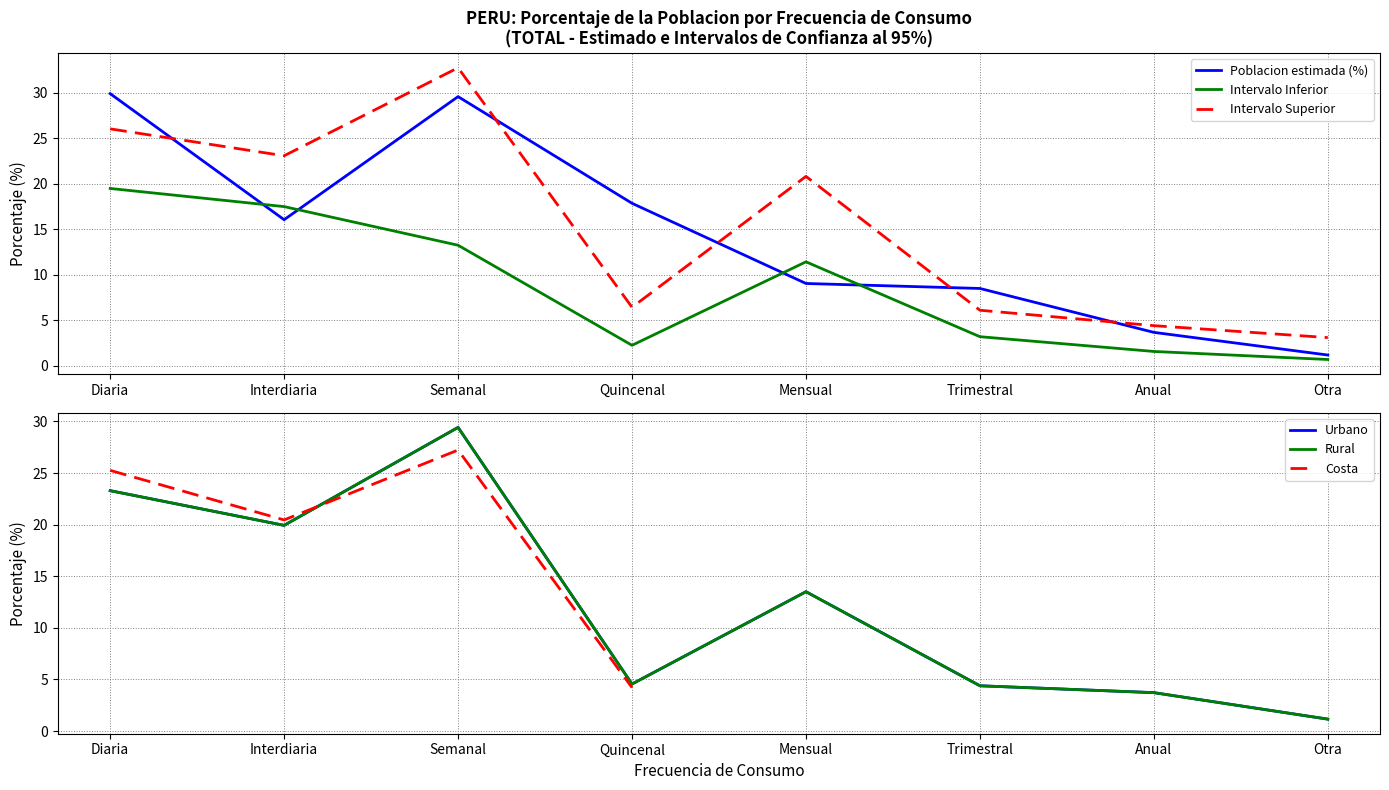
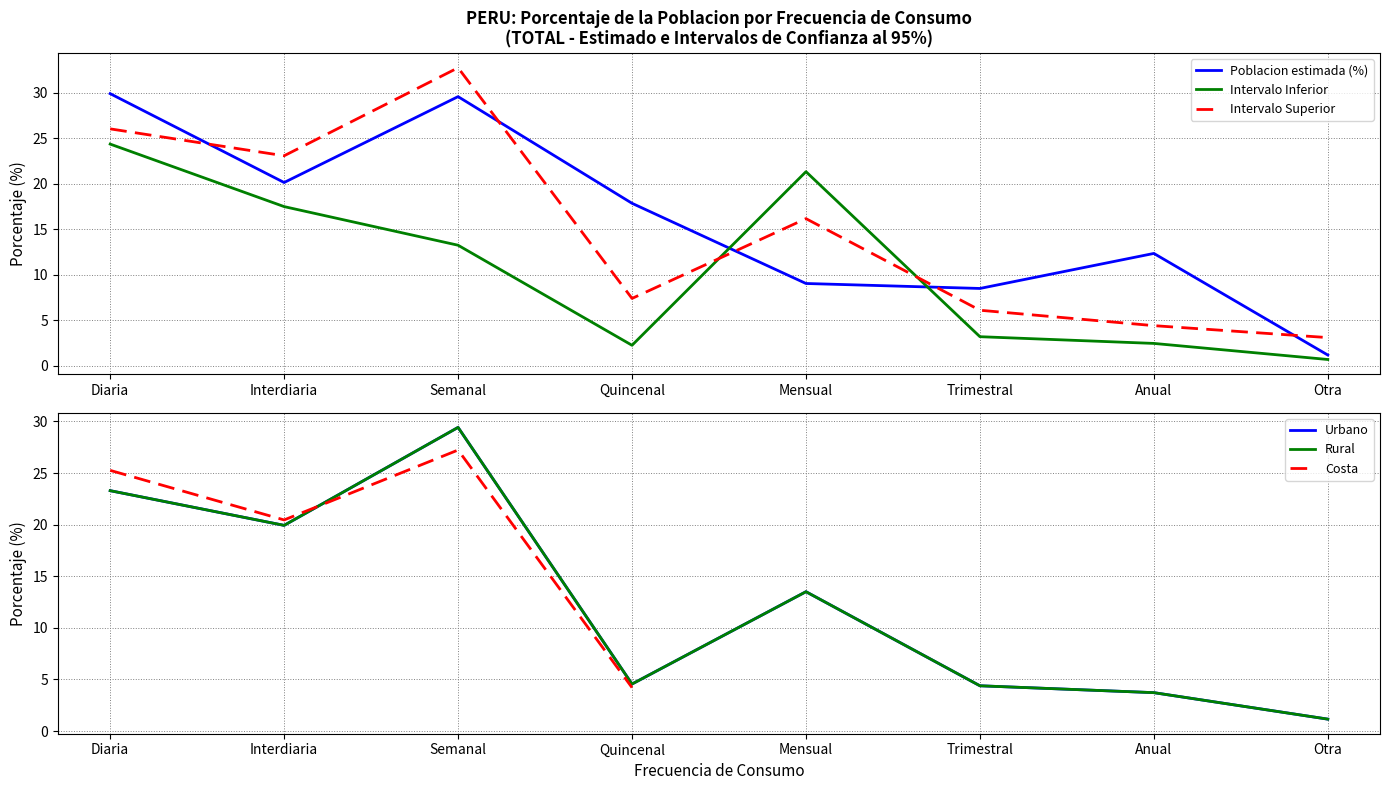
PERU: Porcentaje de la Poblacion por Frecuencia de Consumo (TOTAL - Estimado e Intervalos de Confianza al 95%), Intervalo Inferior, Diaria: 19 -> 24
PERU: Porcentaje de la Poblacion por Frecuencia de Consumo (TOTAL - Estimado e Intervalos de Confianza al 95%), Poblacion estimada (%), Interdiaria: 16 -> 20
PERU: Porcentaje de la Poblacion por Frecuencia de Consumo (TOTAL - Estimado e Intervalos de Confianza al 95%), Intervalo Superior, Quincenal: 6 -> 7
PERU: Porcentaje de la Poblacion por Frecuencia de Consumo (TOTAL - Estimado e Intervalos de Confianza al 95%), Intervalo Inferior, Mensual: 11 -> 21
PERU: Porcentaje de la Poblacion por Frecuencia de Consumo (TOTAL - Estimado e Intervalos de Confianza al 95%), Intervalo Superior, Mensual: 21 -> 16
PERU: Porcentaje de la Poblacion por Frecuencia de Consumo (TOTAL - Estimado e Intervalos de Confianza al 95%), Poblacion estimada (%), Anual: 4 -> 12
PERU: Porcentaje de la Poblacion por Frecuencia de Consumo (TOTAL - Estimado e Intervalos de Confianza al 95%), Intervalo Inferior, Anual: 1.6 -> 2.5
